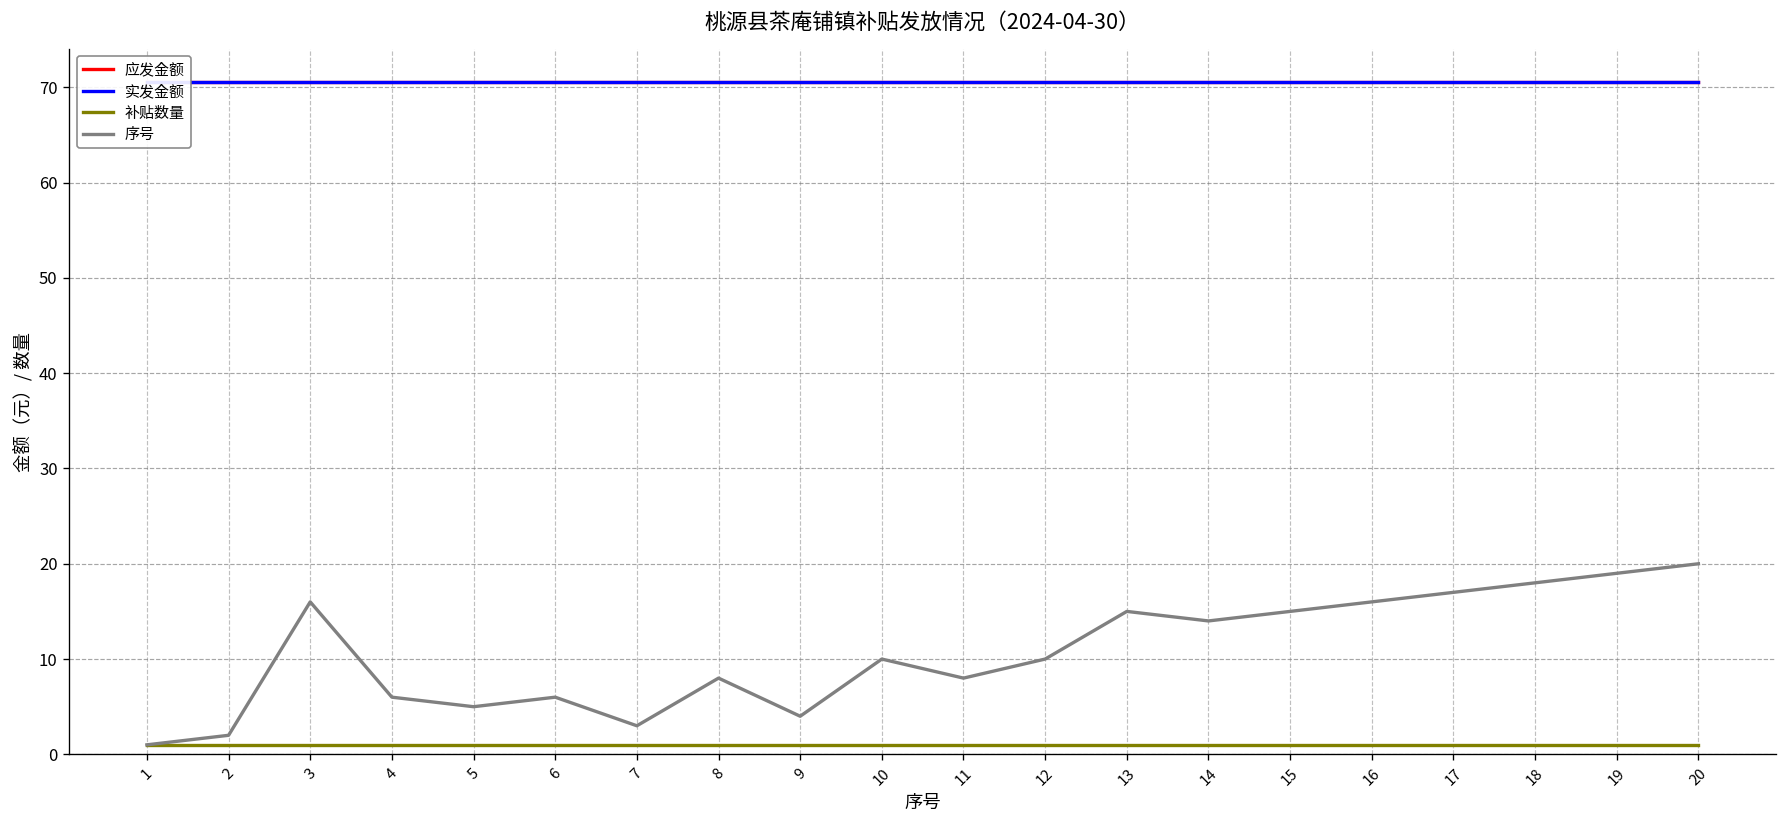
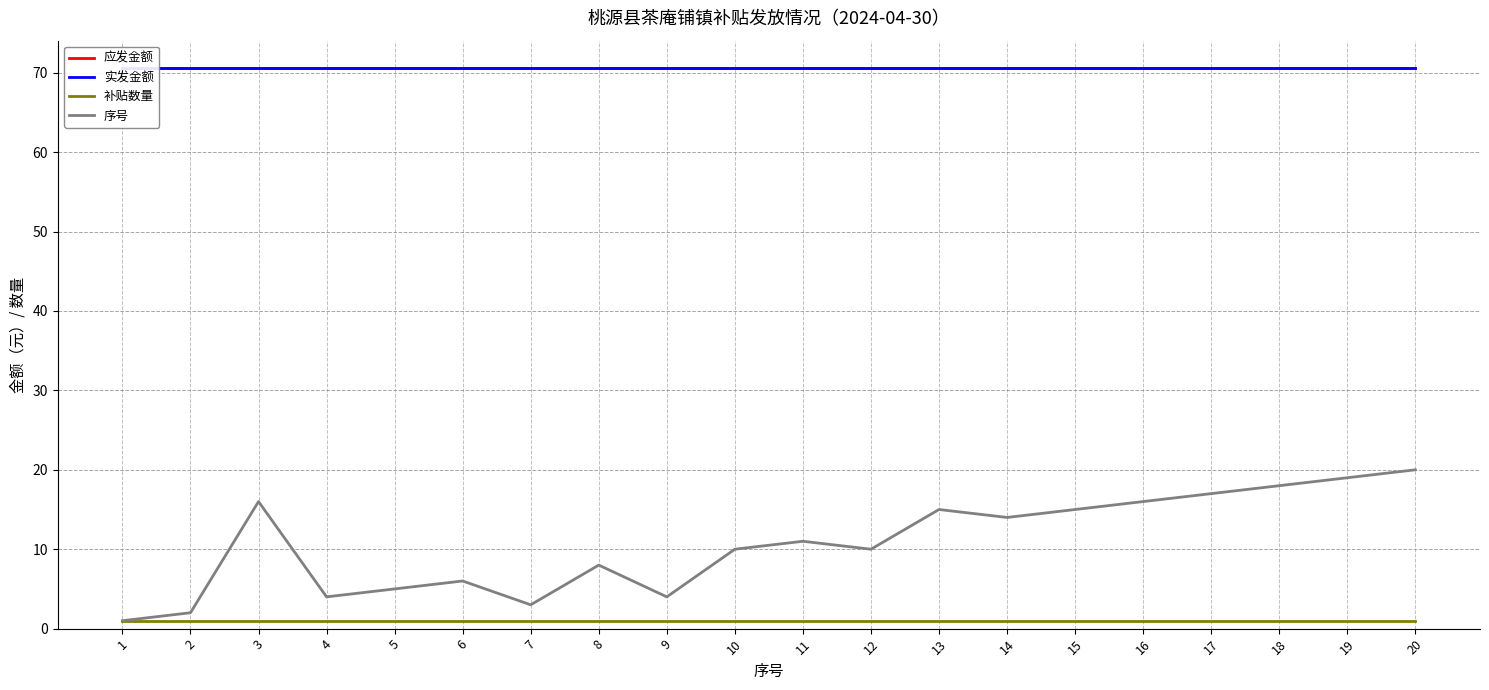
序号, 4: 6 -> 4
序号, 11: 8 -> 11
